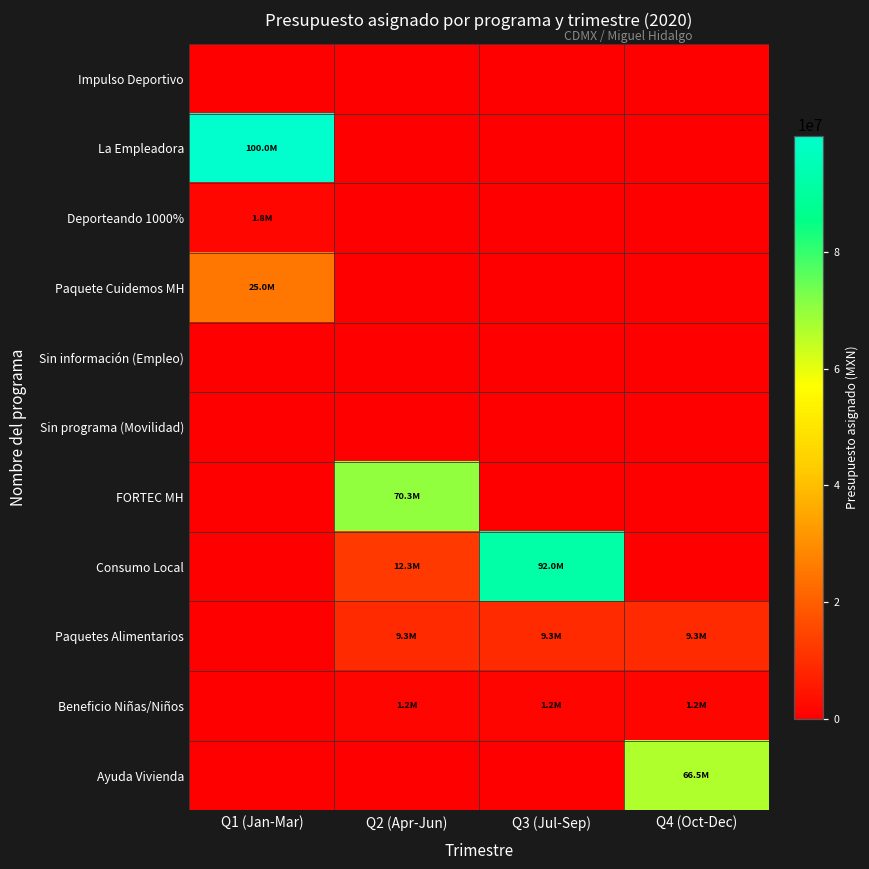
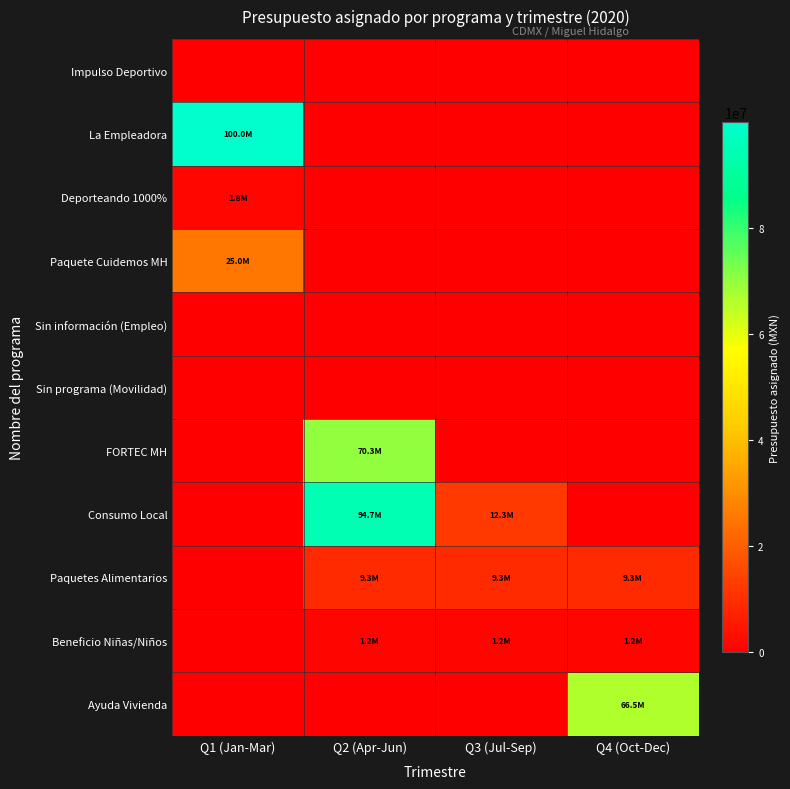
Consumo Local, Q2 (Apr-Jun): 12.3M -> 94.7M
Consumo Local, Q3 (Jul-Sep): 92.0M -> 12.3M
